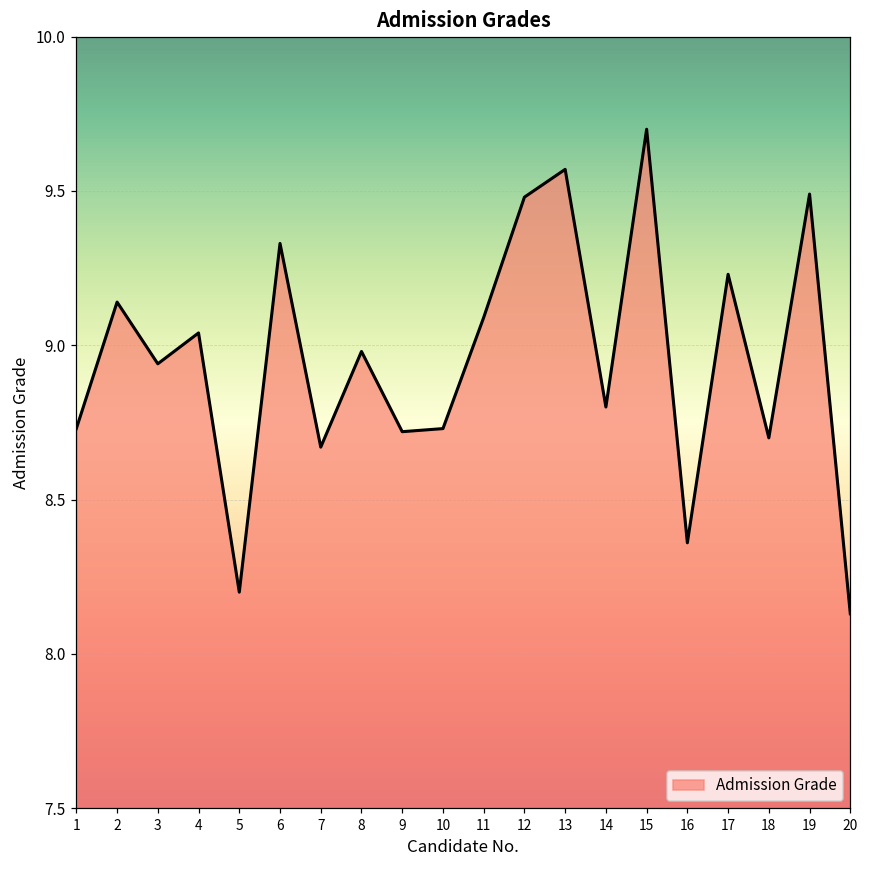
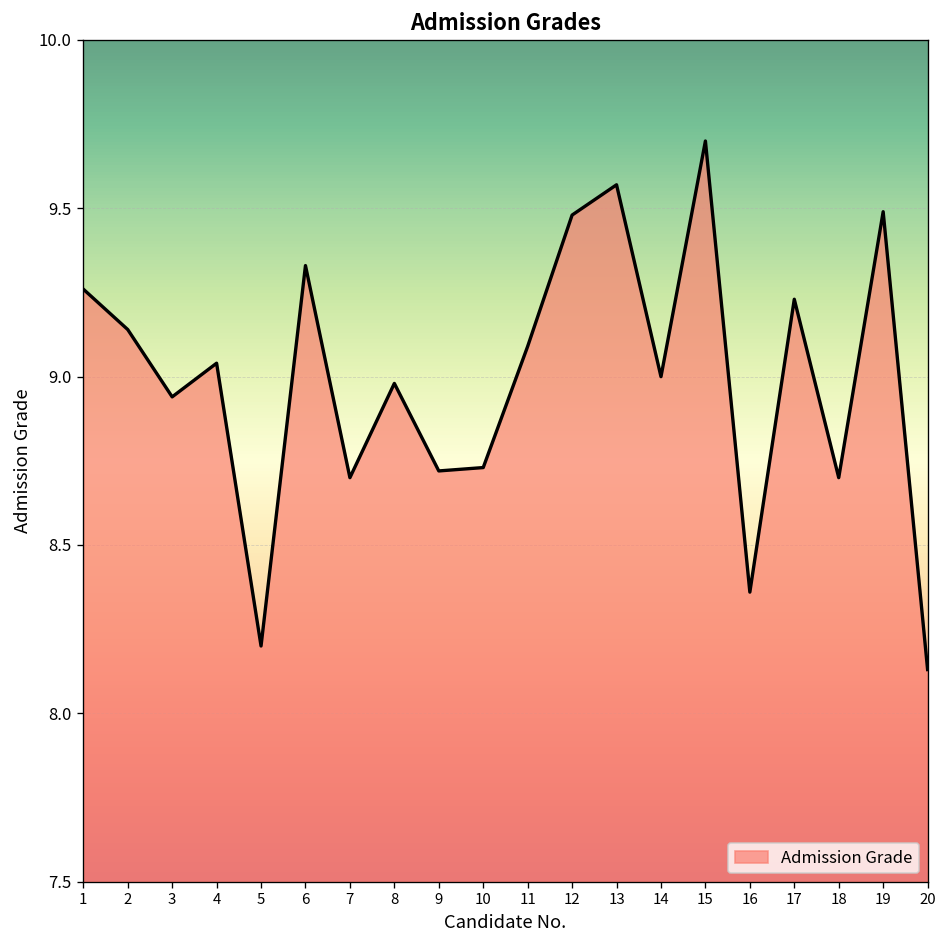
1: 8.73 -> 9.26
7: 8.67 -> 8.70
14: 8.8 -> 9.0
